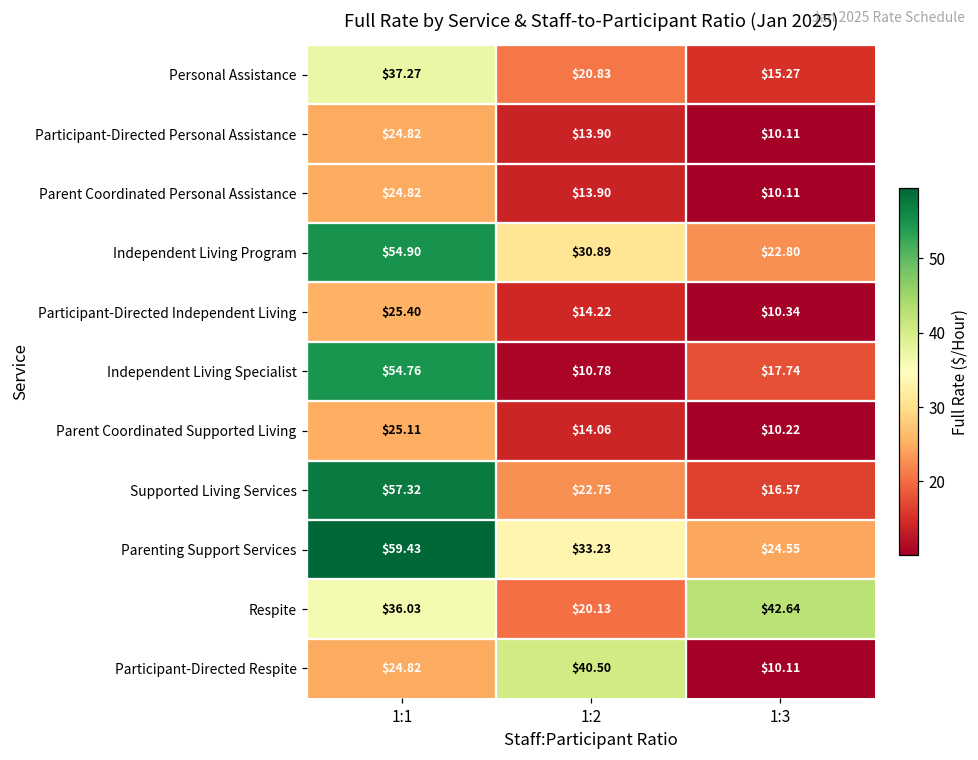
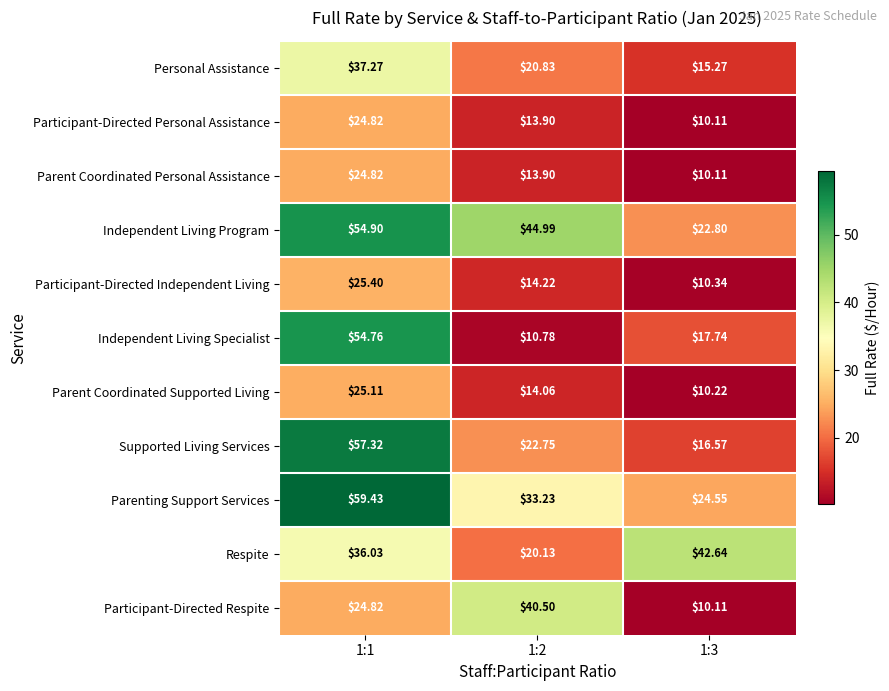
Independent Living Program, 1:2: $30.89 -> $44.99
